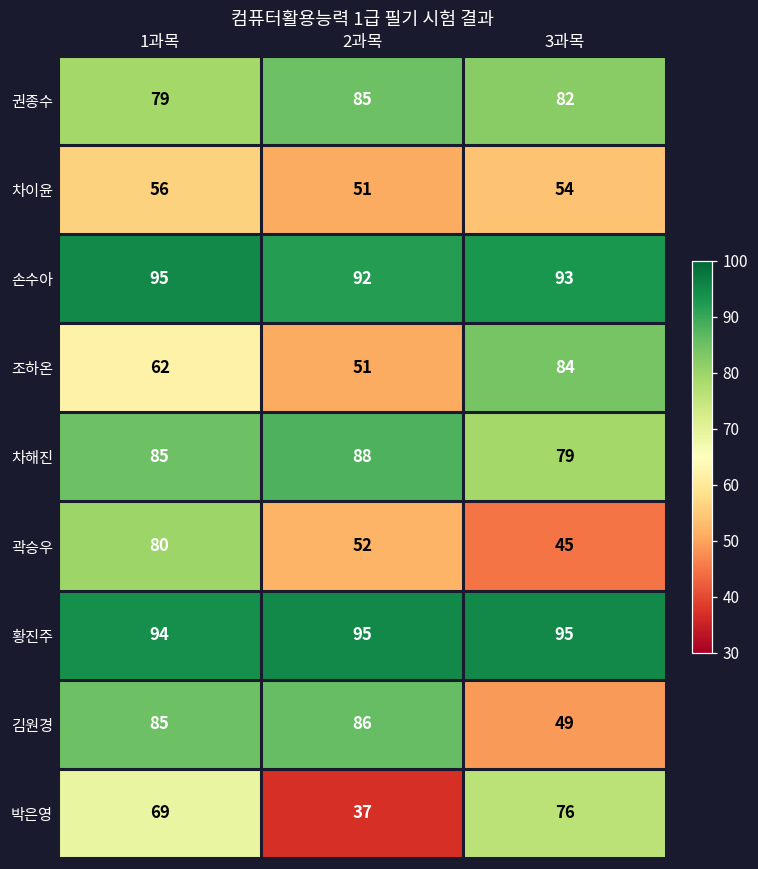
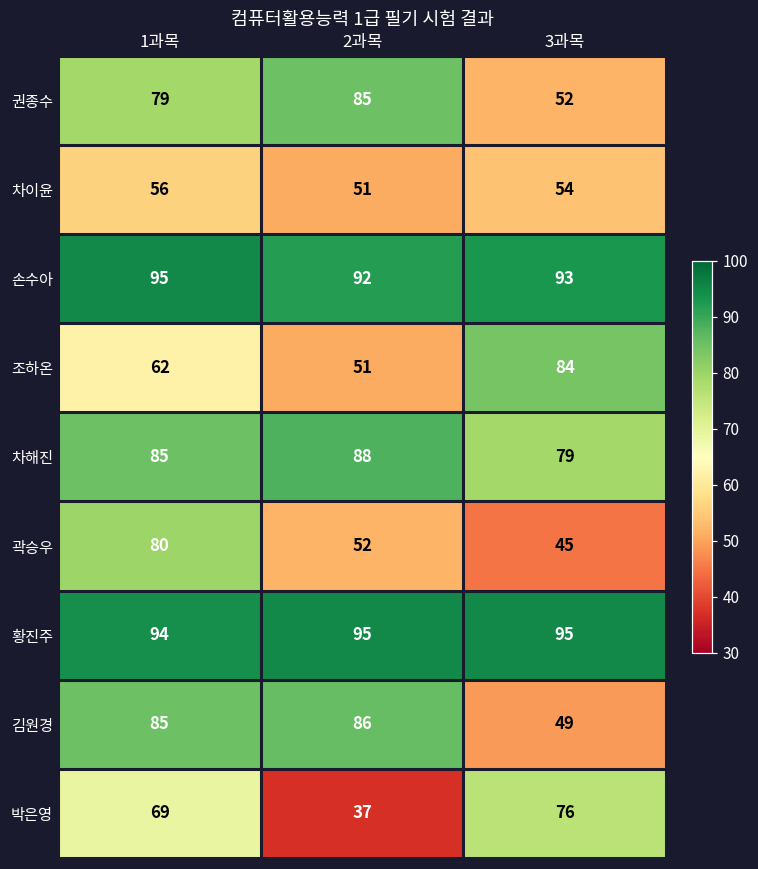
권종수, 3과목: 82 -> 52
